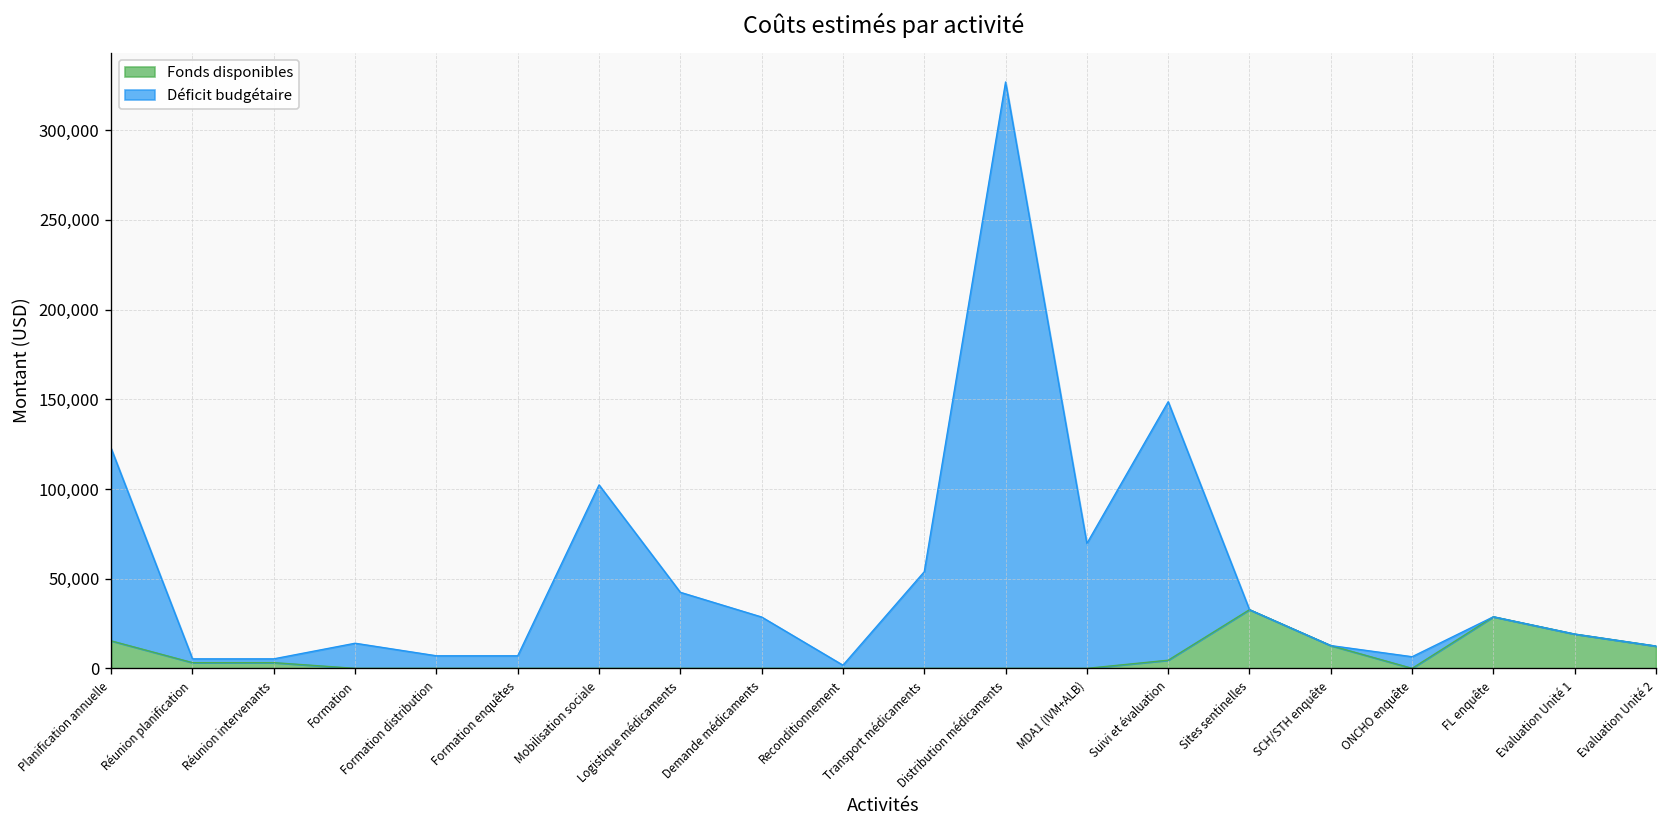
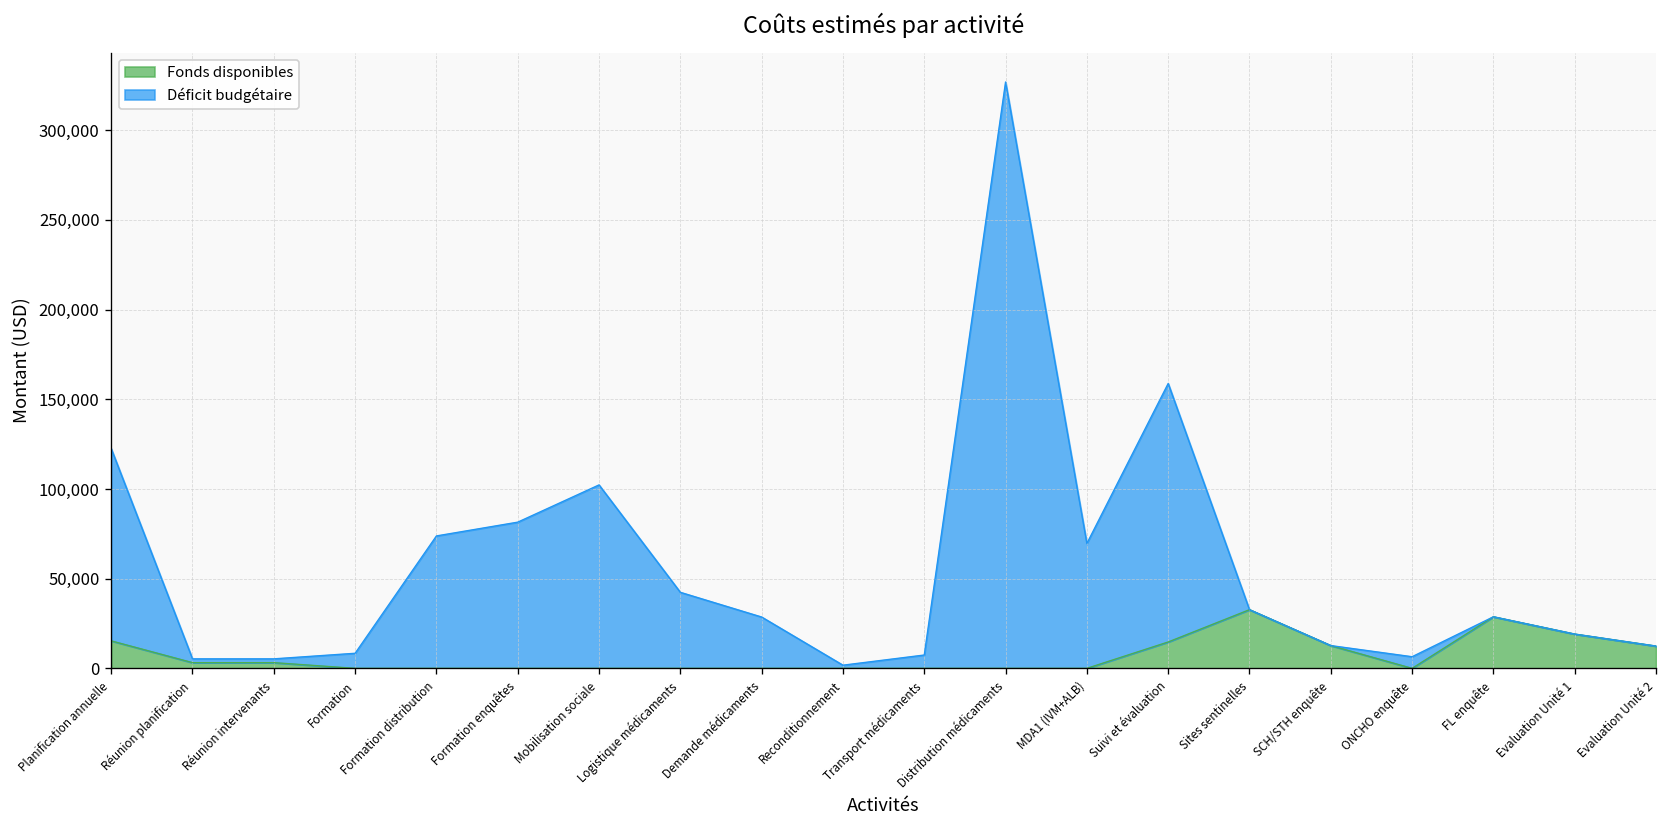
Déficit budgétaire, Formation: 14,000 -> 8,000
Déficit budgétaire, Formation distribution: 7,000 -> 74,000
Déficit budgétaire, Formation enquêtes: 7,000 -> 82,000
Déficit budgétaire, Transport médicaments: 54,000 -> 7,000
Fonds disponibles, Suivi et évaluation: 5,000 -> 15,000
